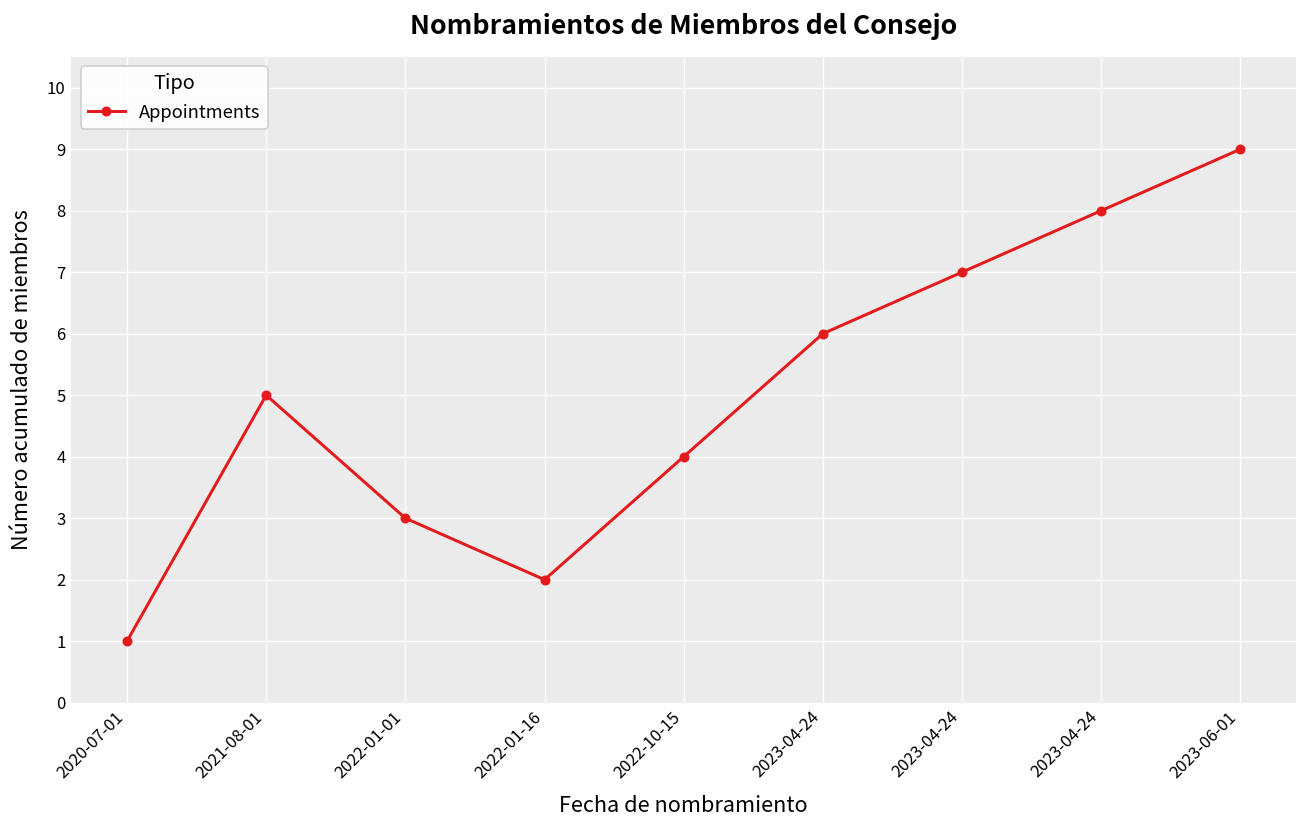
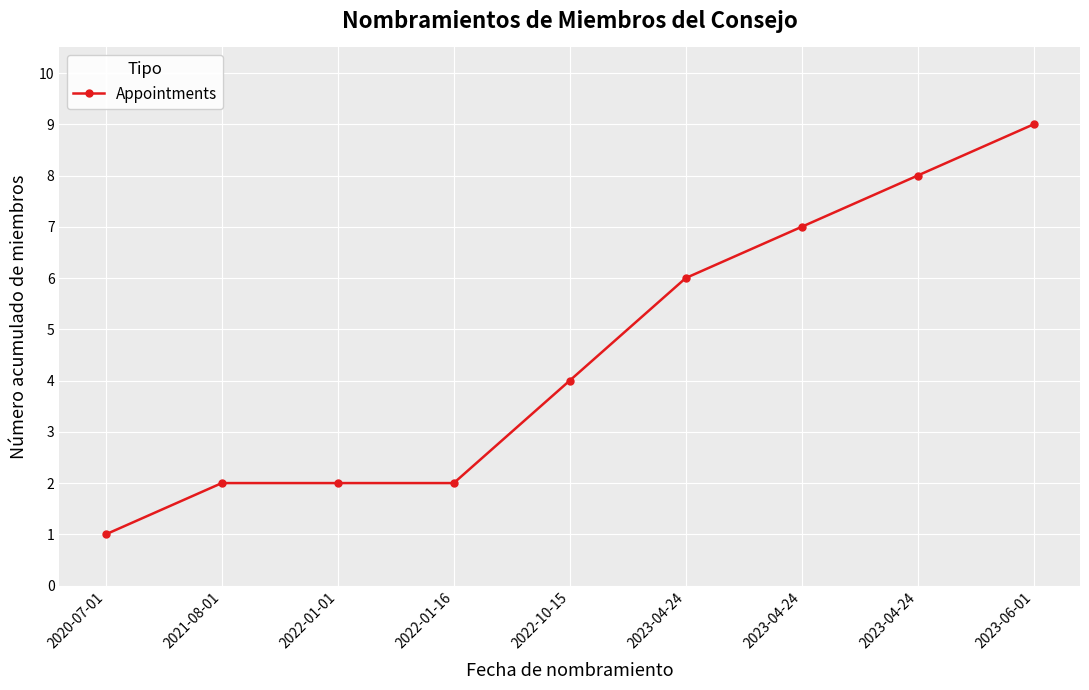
2021-08-01: 5 -> 2
2022-01-01: 3 -> 2
